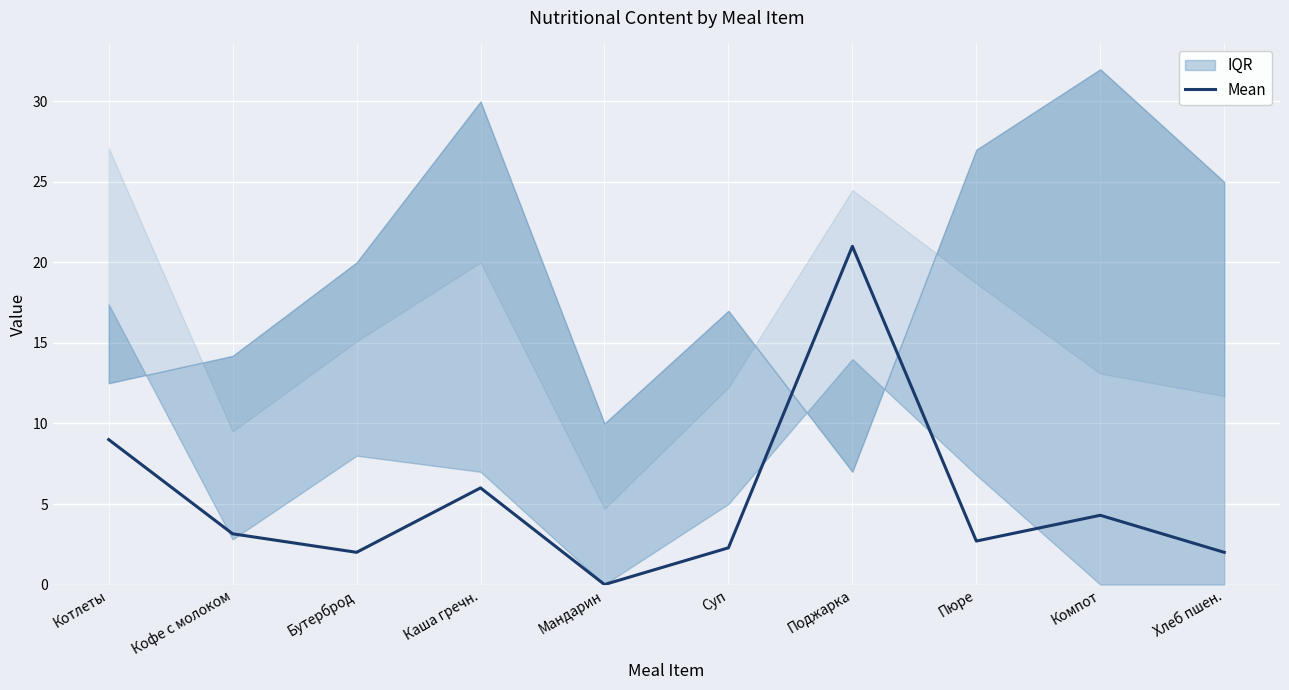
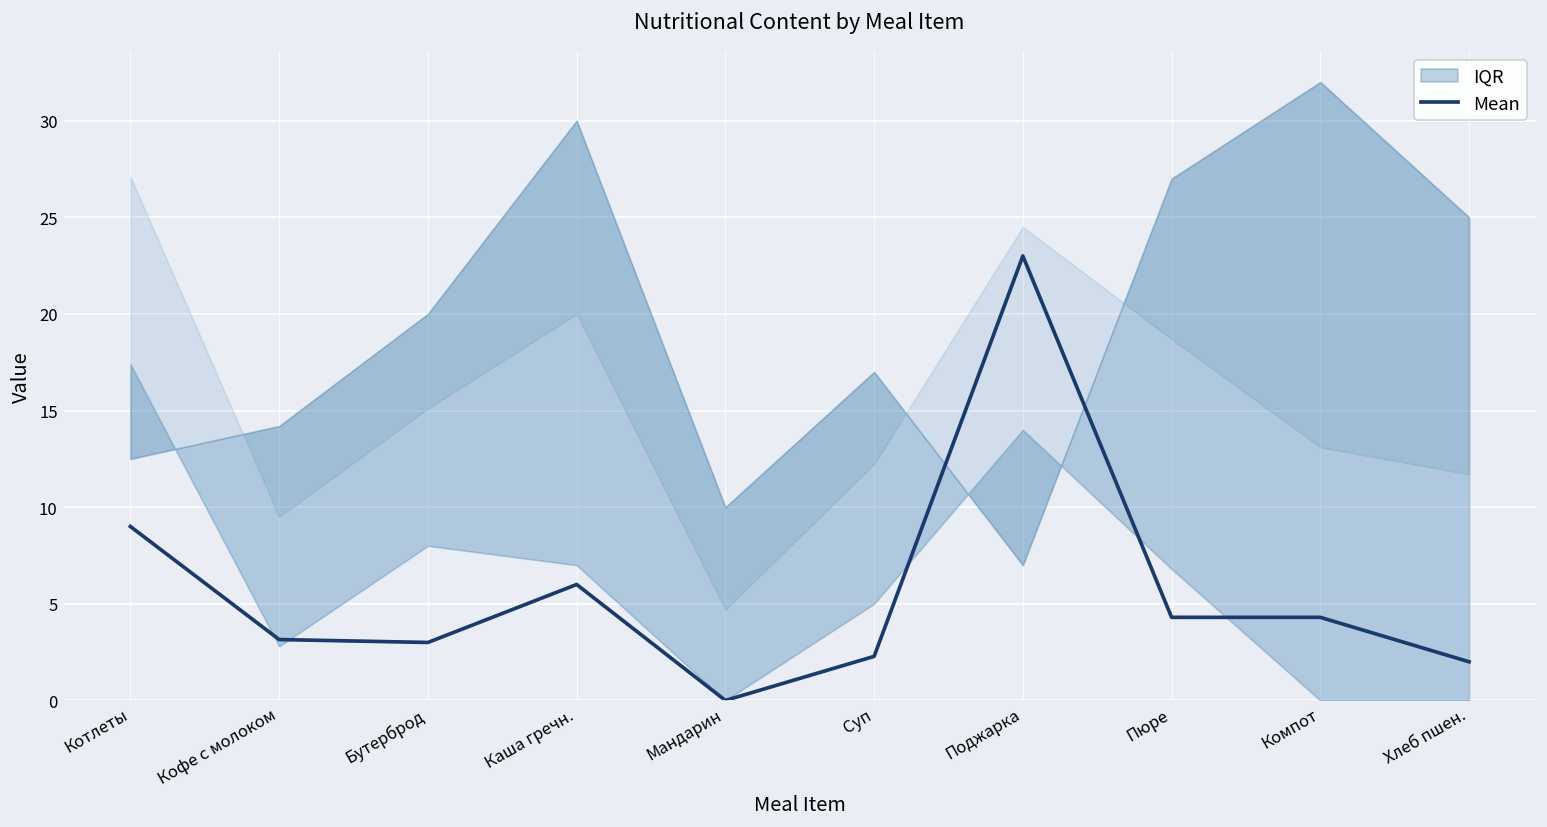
Mean, Бутерброд: 2 -> 3
Mean, Поджарка: 21 -> 23
Mean, Пюре: 2.7 -> 4.3
